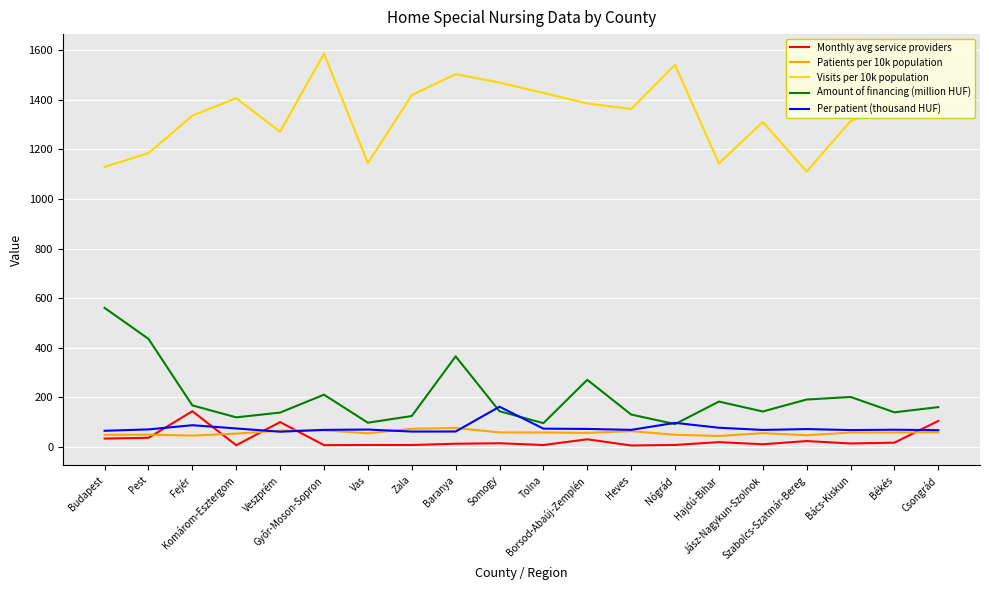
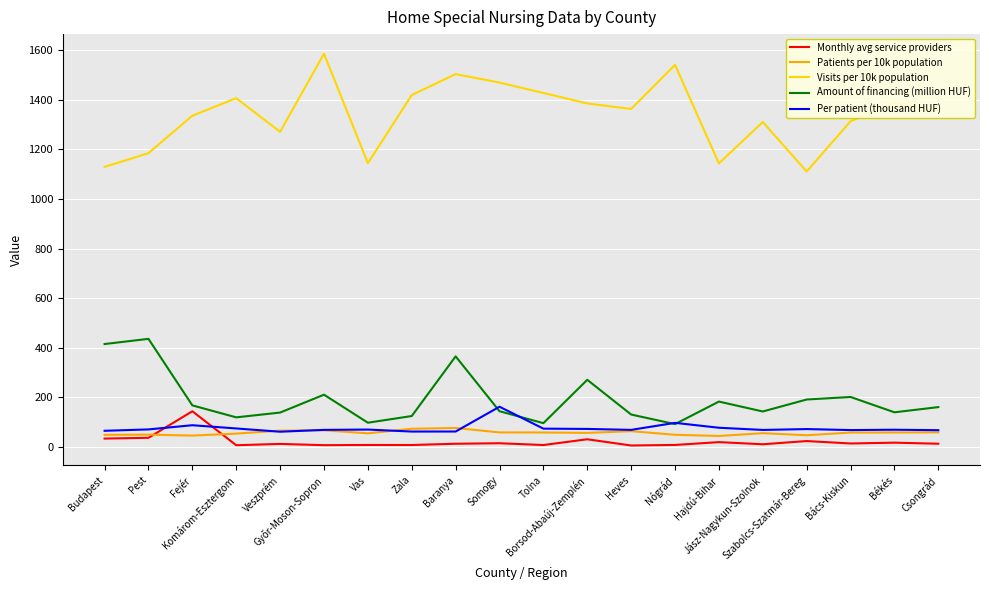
Amount of financing (million HUF), Budapest: 560 -> 420
Monthly avg service providers, Veszprém: 100 -> 10
Monthly avg service providers, Csongrád: 110 -> 10
